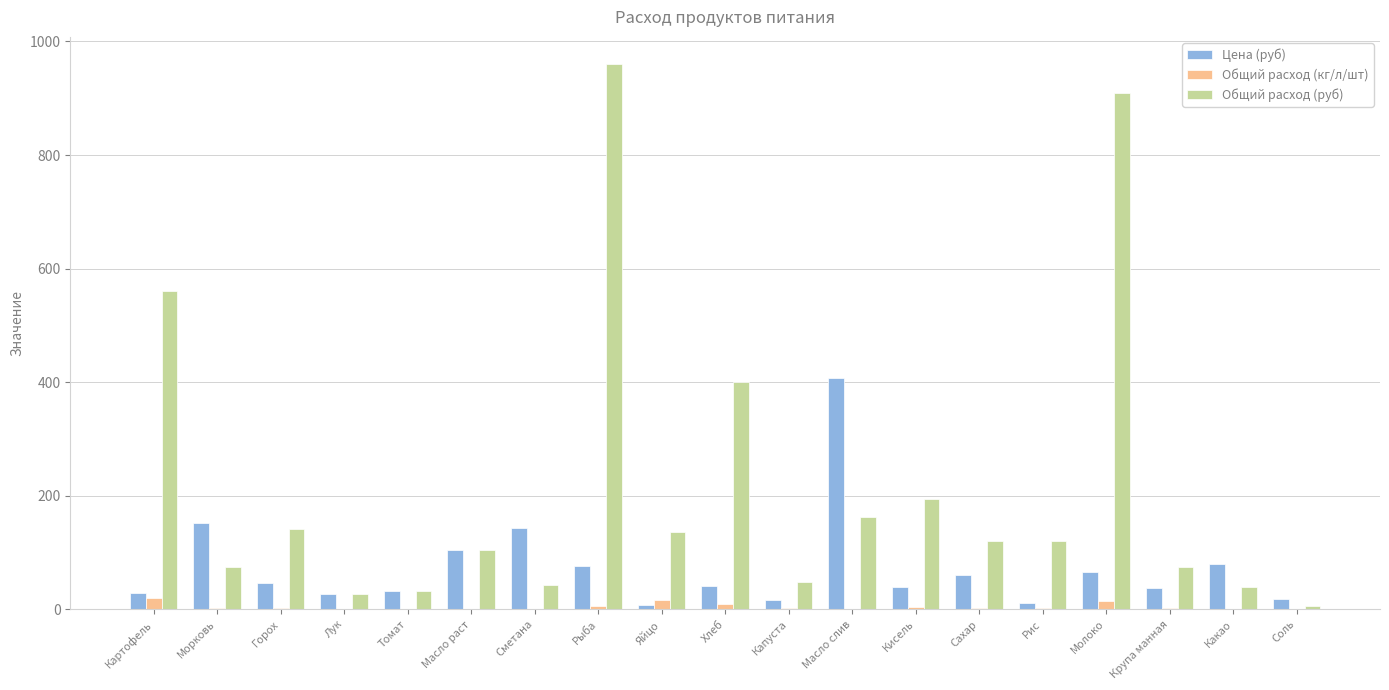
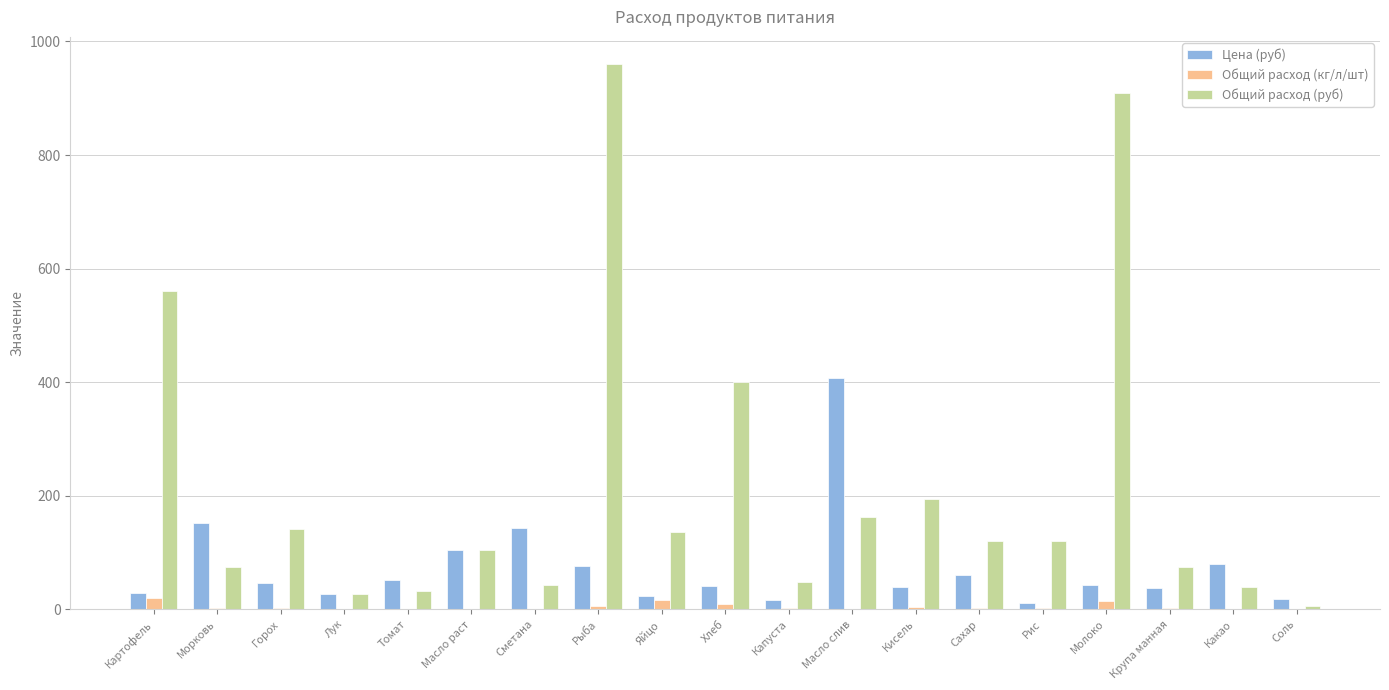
Цена (руб), Томат: 30 -> 50
Цена (руб), Яйцо: 10 -> 20
Цена (руб), Молоко: 70 -> 40
